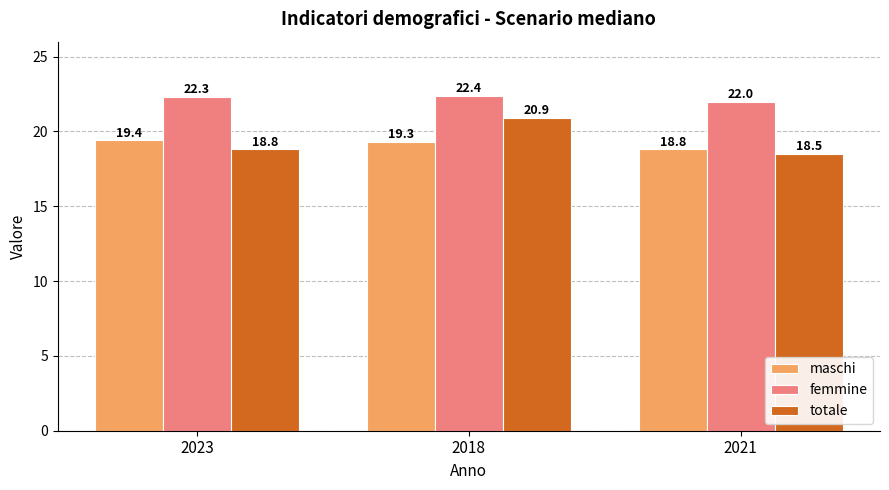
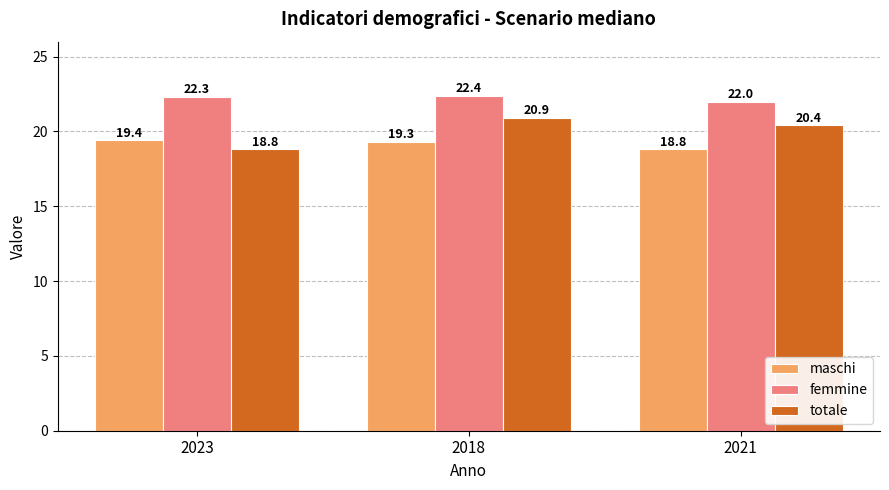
totale, 2021: 18.5 -> 20.4
